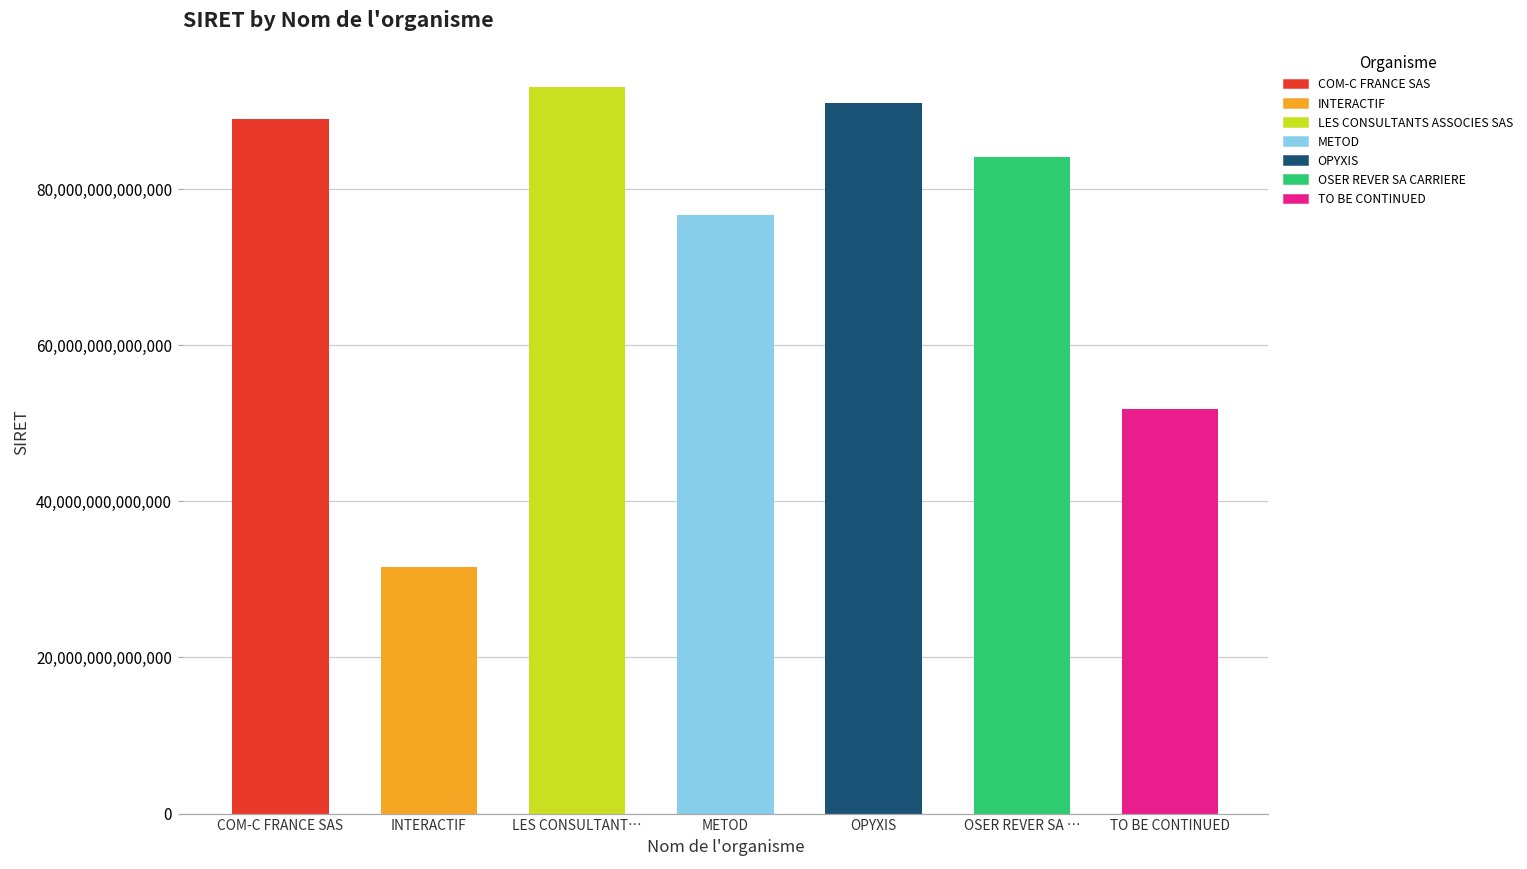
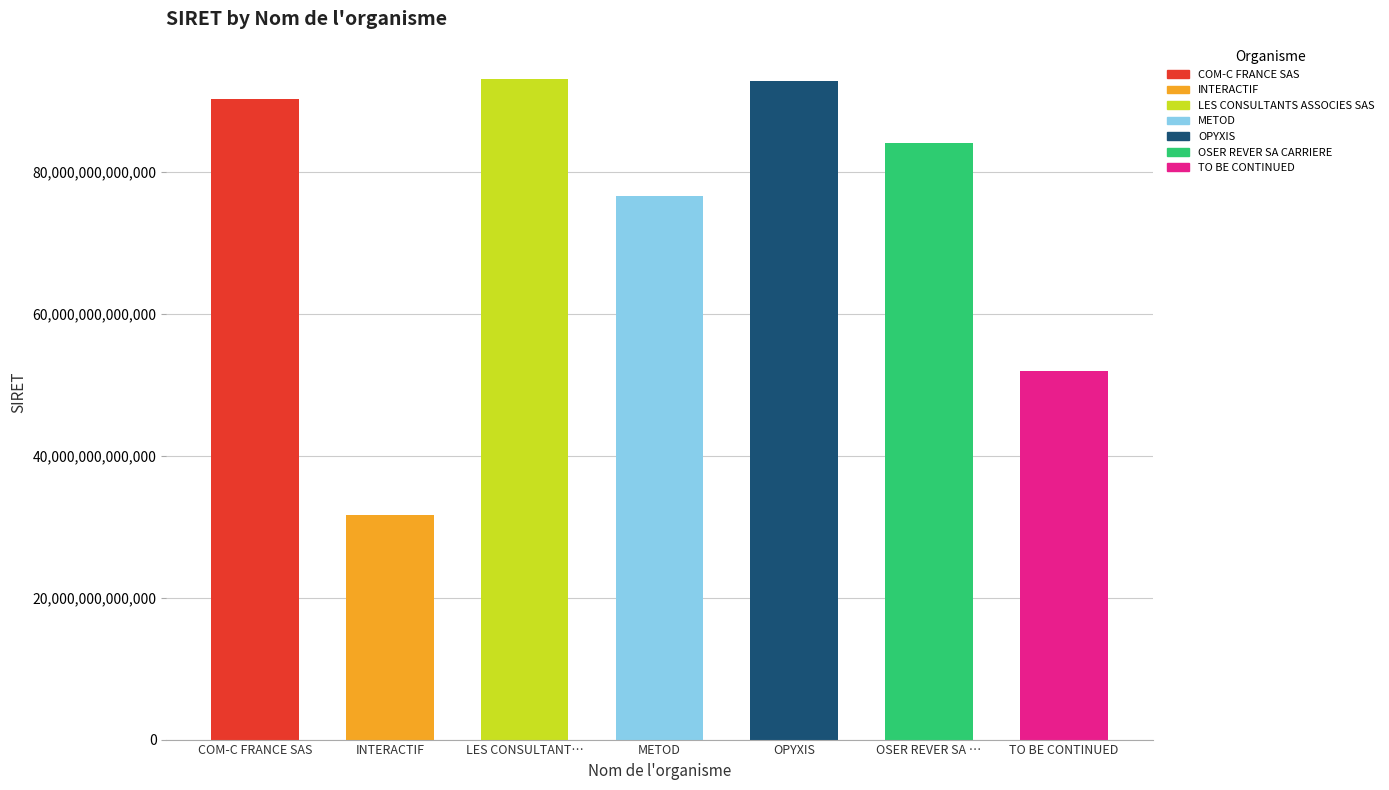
COM-C FRANCE SAS: 89,000,000,000,000 -> 90,000,000,000,000
OPYXIS: 91,000,000,000,000 -> 93,000,000,000,000
